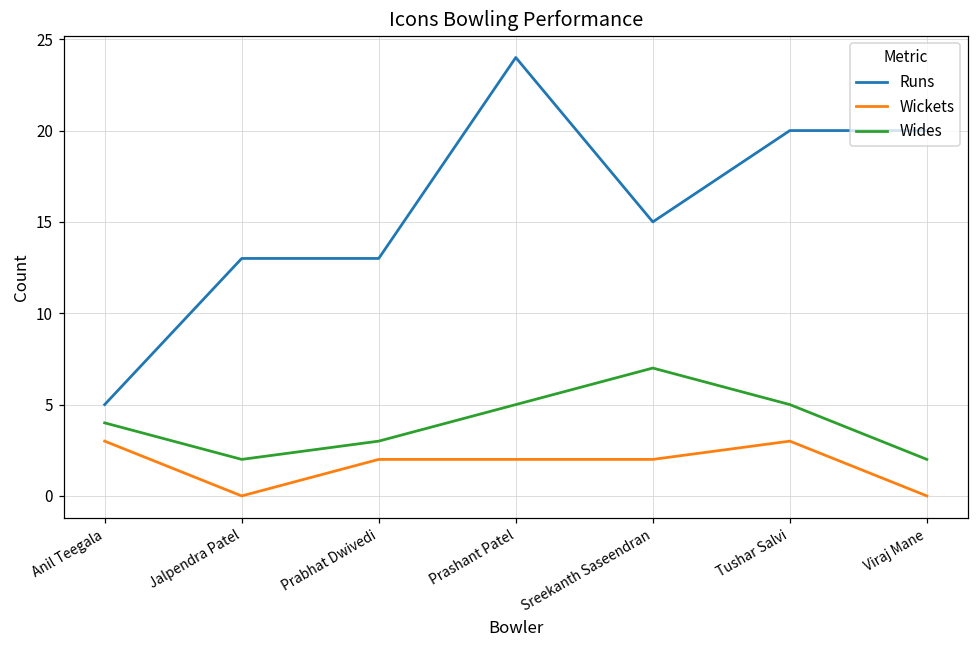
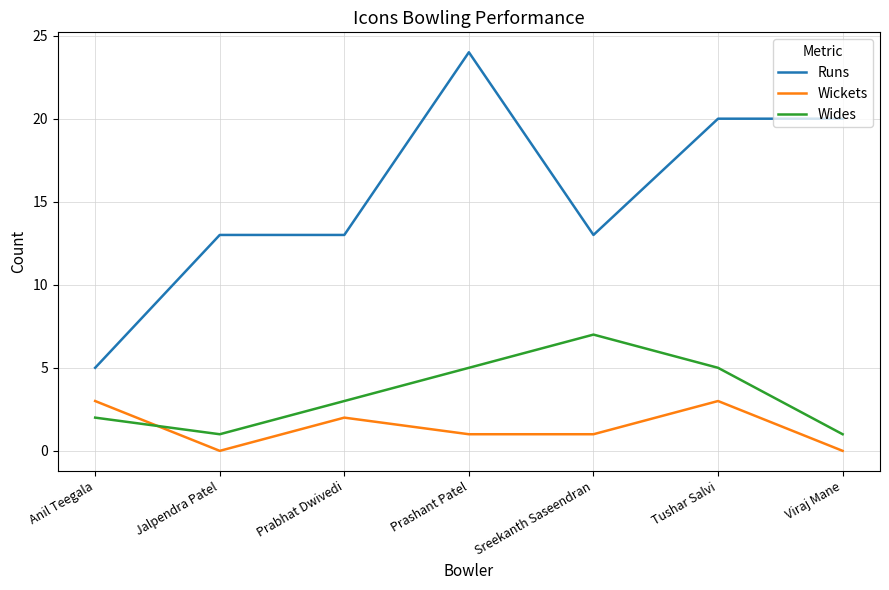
Wides, Anil Teegala: 4 -> 2
Wides, Jalpendra Patel: 2 -> 1
Wickets, Prashant Patel: 2 -> 1
Runs, Sreekanth Saseendran: 15 -> 13
Wickets, Sreekanth Saseendran: 2 -> 1
Wides, Viraj Mane: 2 -> 1
